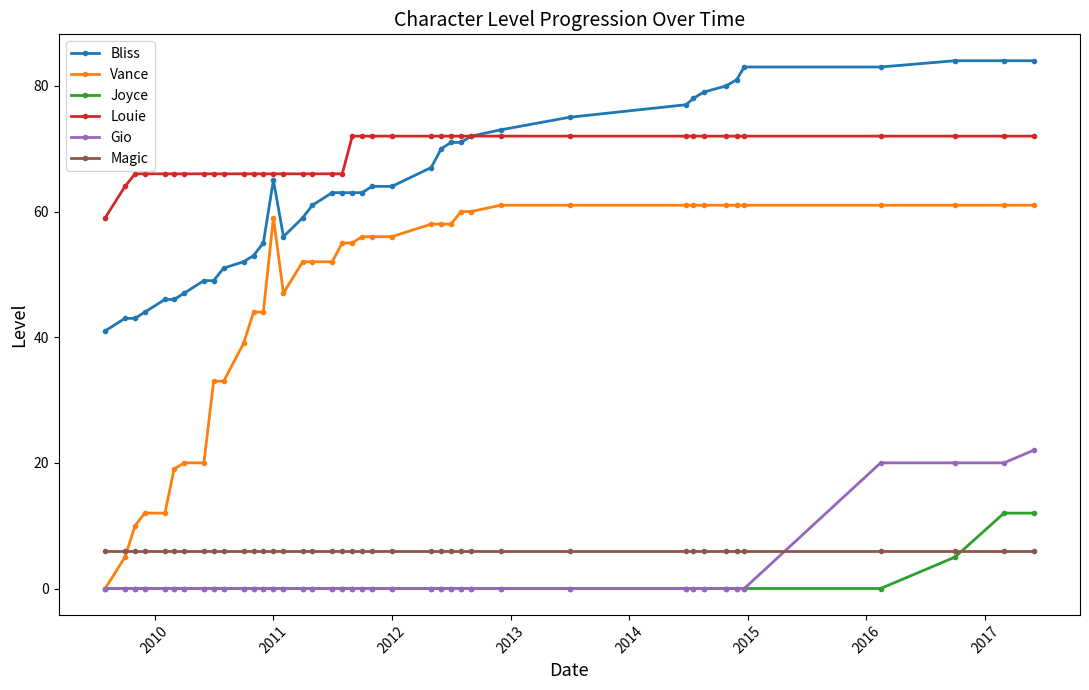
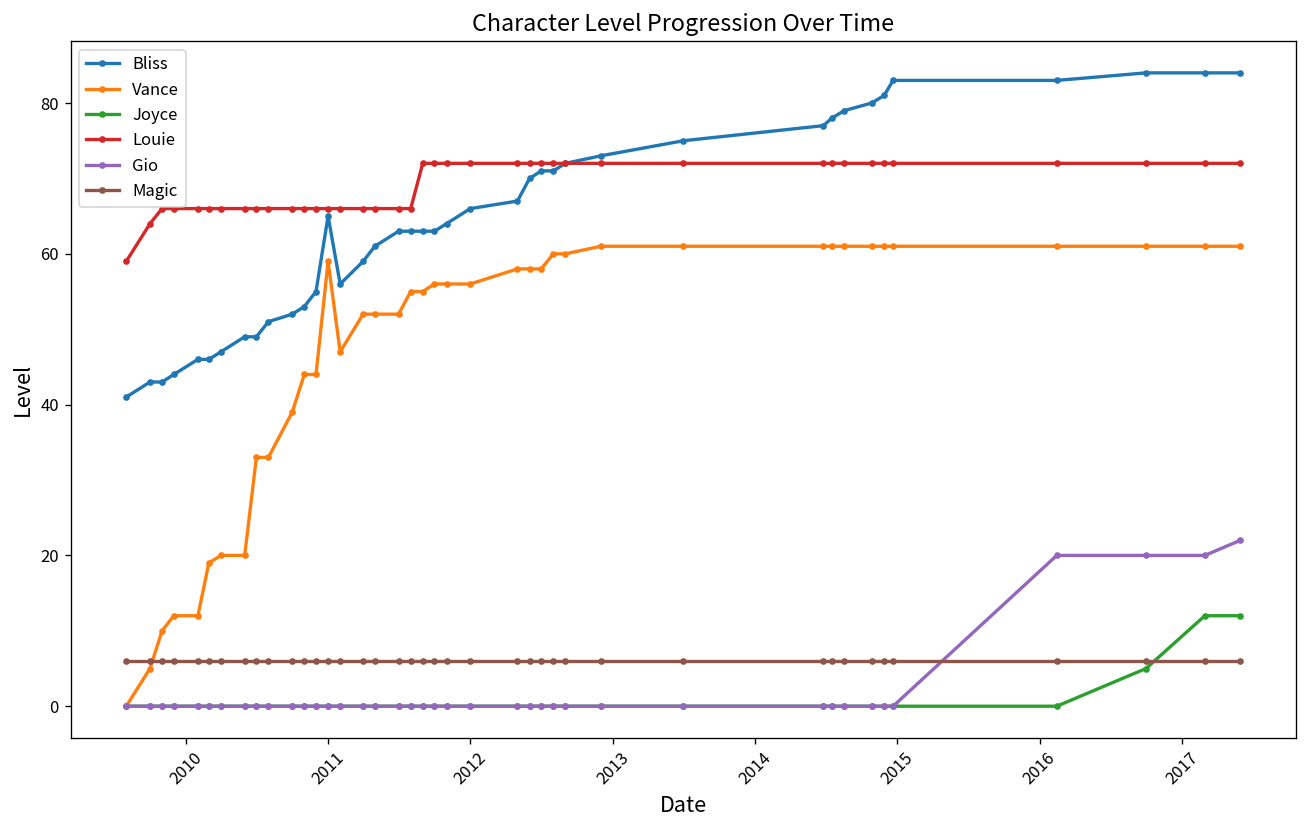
Bliss, 2012: 64 -> 66
